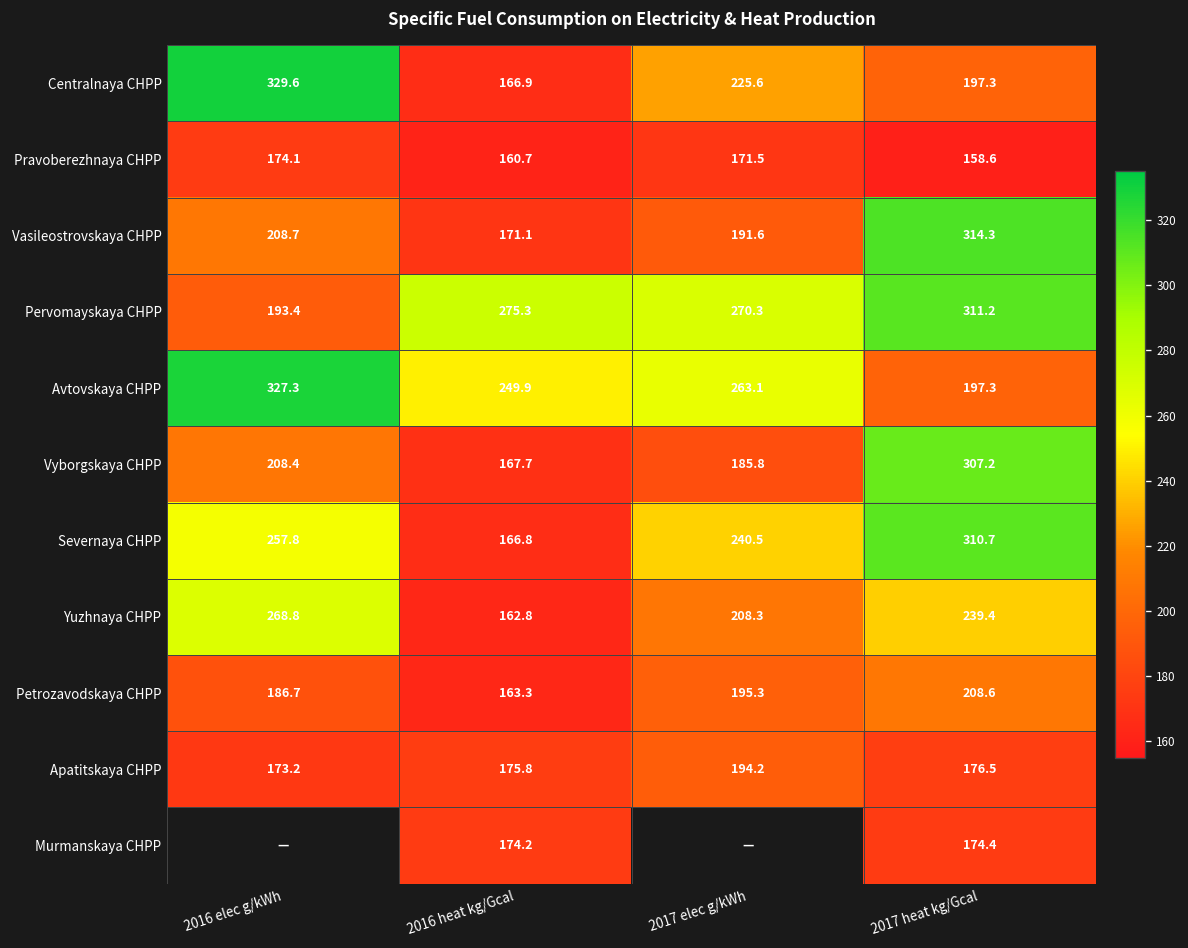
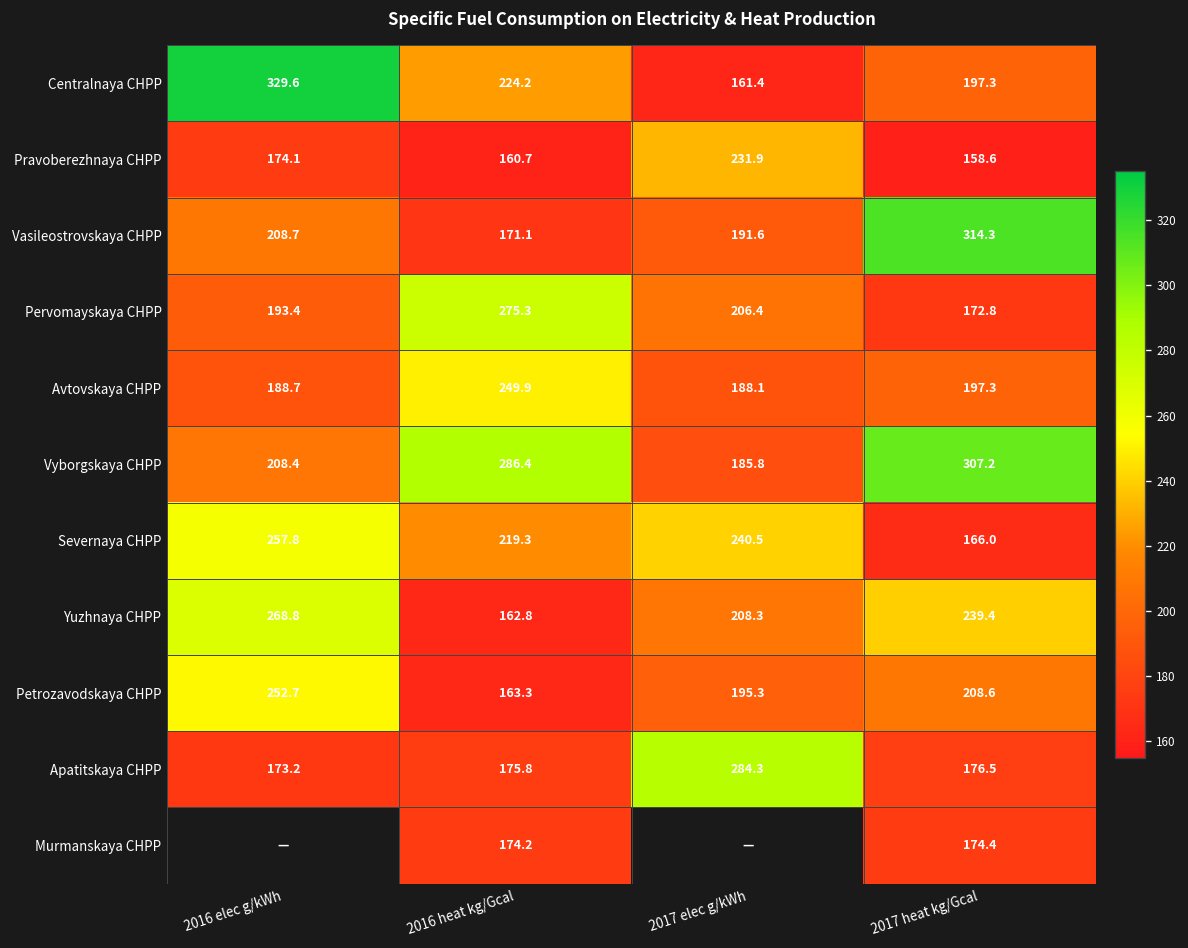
Centralnaya CHPP, 2016 heat kg/Gcal: 166.9 -> 224.2
Centralnaya CHPP, 2017 elec g/kWh: 225.6 -> 161.4
Pravoberezhnaya CHPP, 2017 elec g/kWh: 171.5 -> 231.9
Pervomayskaya CHPP, 2017 elec g/kWh: 270.3 -> 206.4
Pervomayskaya CHPP, 2017 heat kg/Gcal: 311.2 -> 172.8
Avtovskaya CHPP, 2016 elec g/kWh: 327.3 -> 188.7
Avtovskaya CHPP, 2017 elec g/kWh: 263.1 -> 188.1
Vyborgskaya CHPP, 2016 heat kg/Gcal: 167.7 -> 286.4
Severnaya CHPP, 2016 heat kg/Gcal: 166.8 -> 219.3
Severnaya CHPP, 2017 heat kg/Gcal: 310.7 -> 166.0
Petrozavodskaya CHPP, 2016 elec g/kWh: 186.7 -> 252.7
Apatitskaya CHPP, 2017 elec g/kWh: 194.2 -> 284.3
